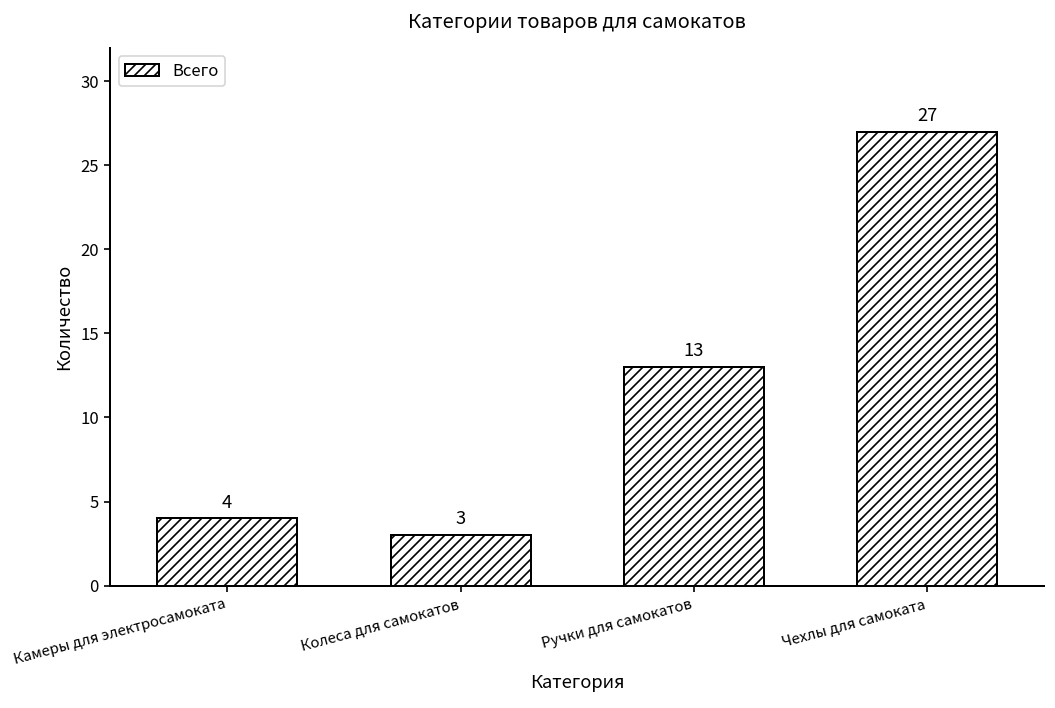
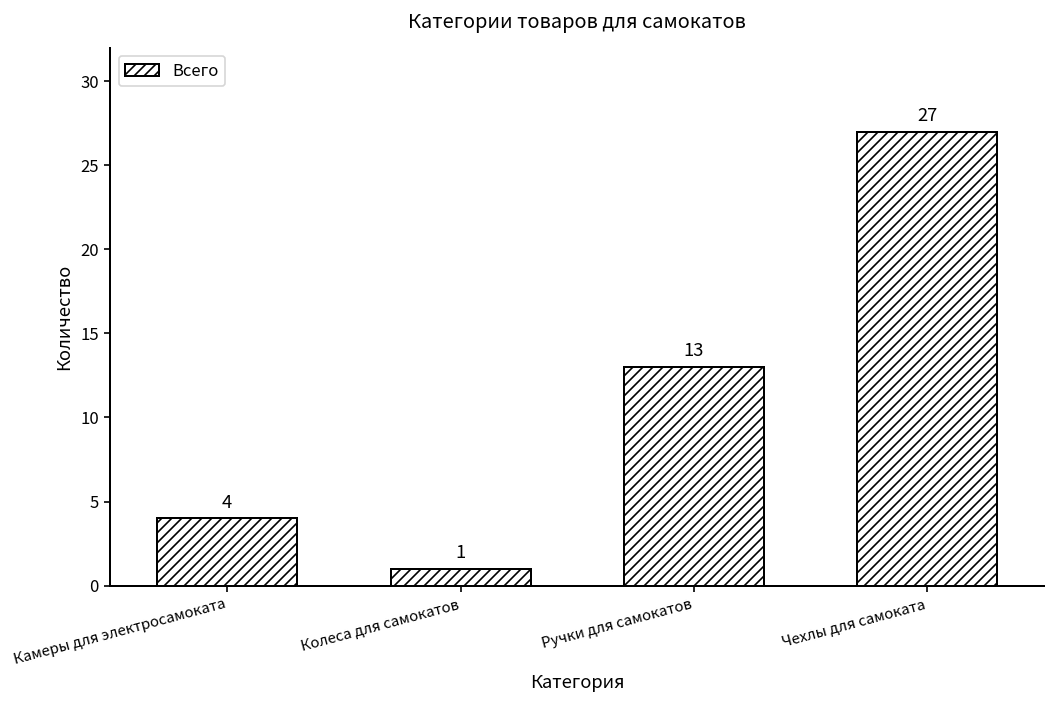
Колеса для самокатов: 3 -> 1
